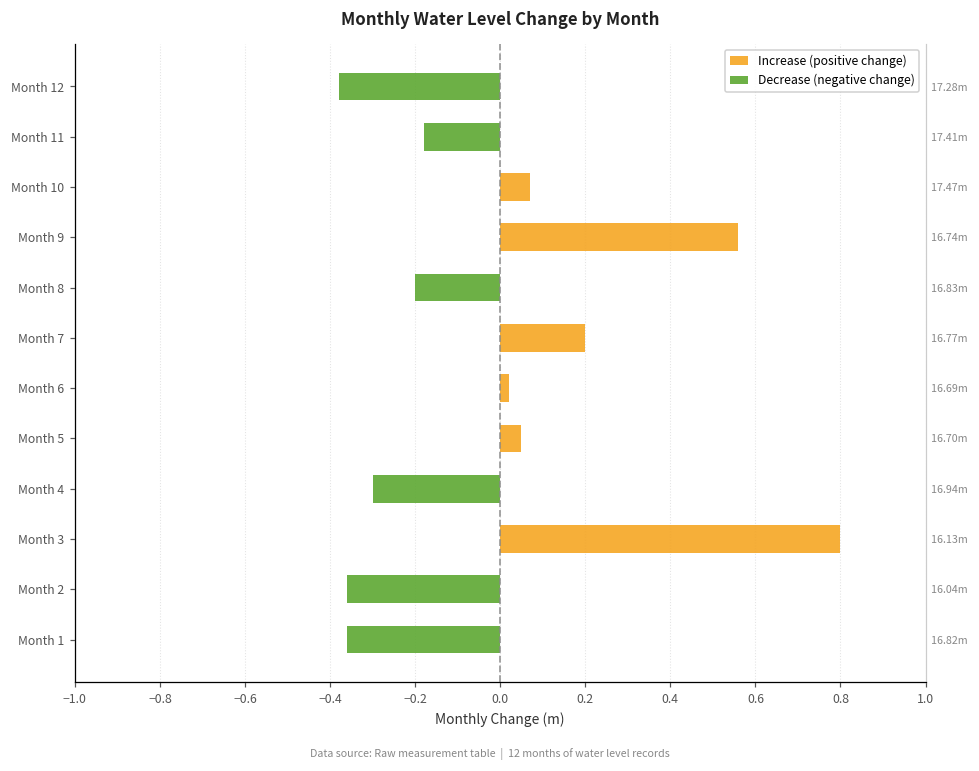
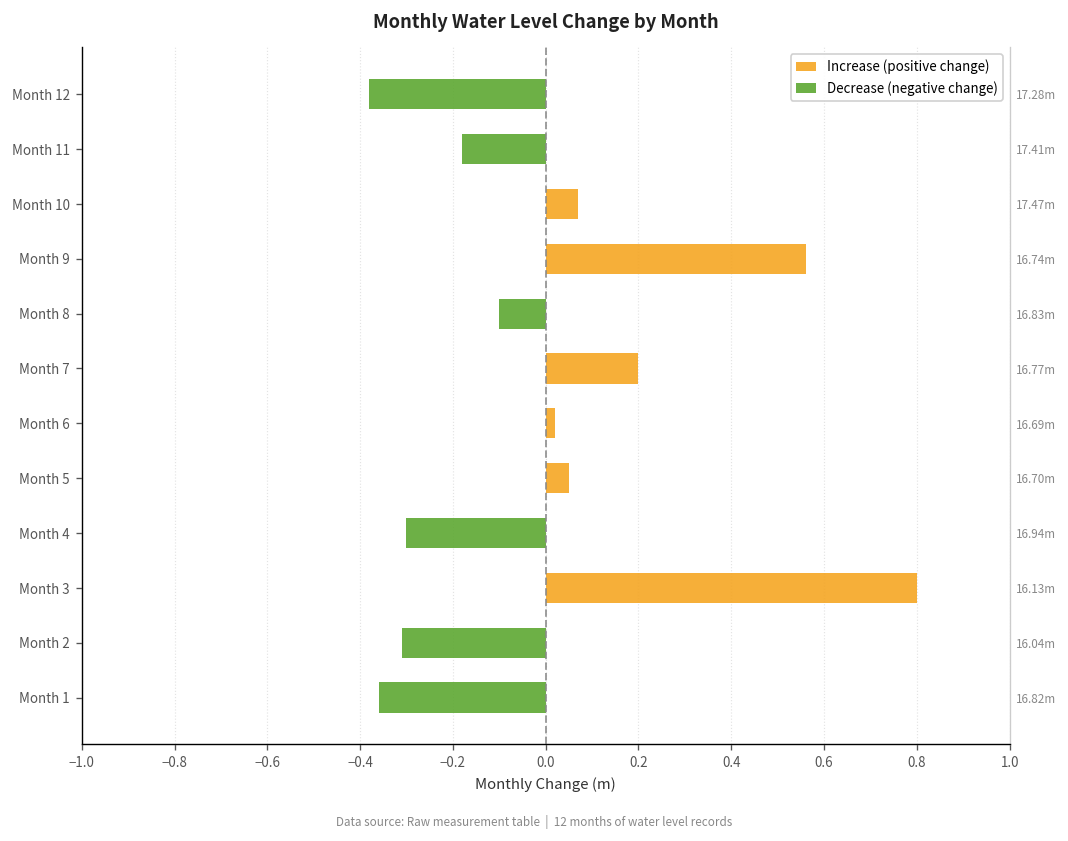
Decrease (negative change), Month 8: -0.2 -> -0.1
Decrease (negative change), Month 2: -0.36 -> -0.31
